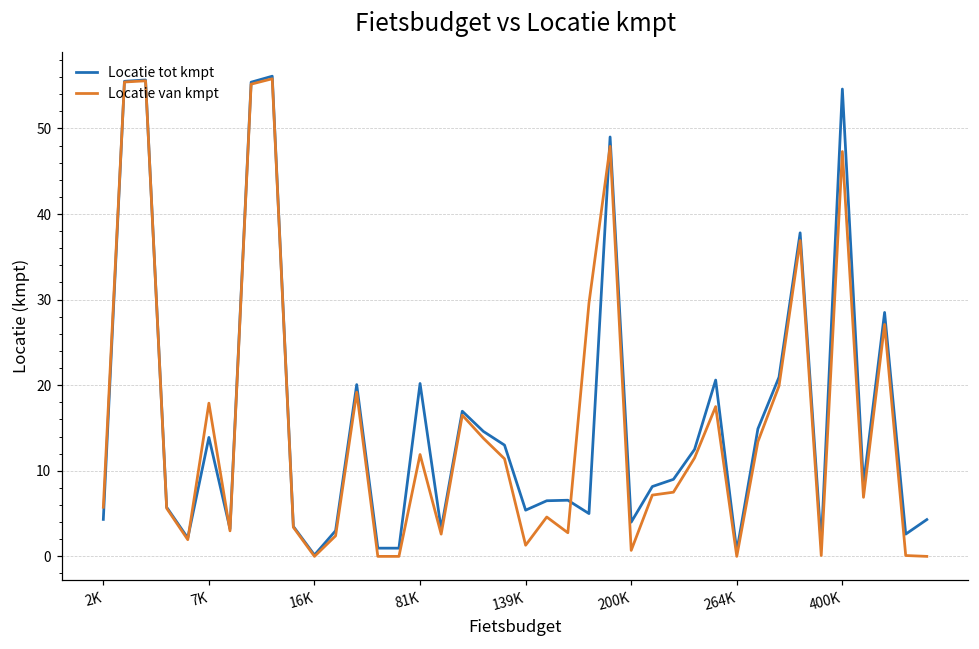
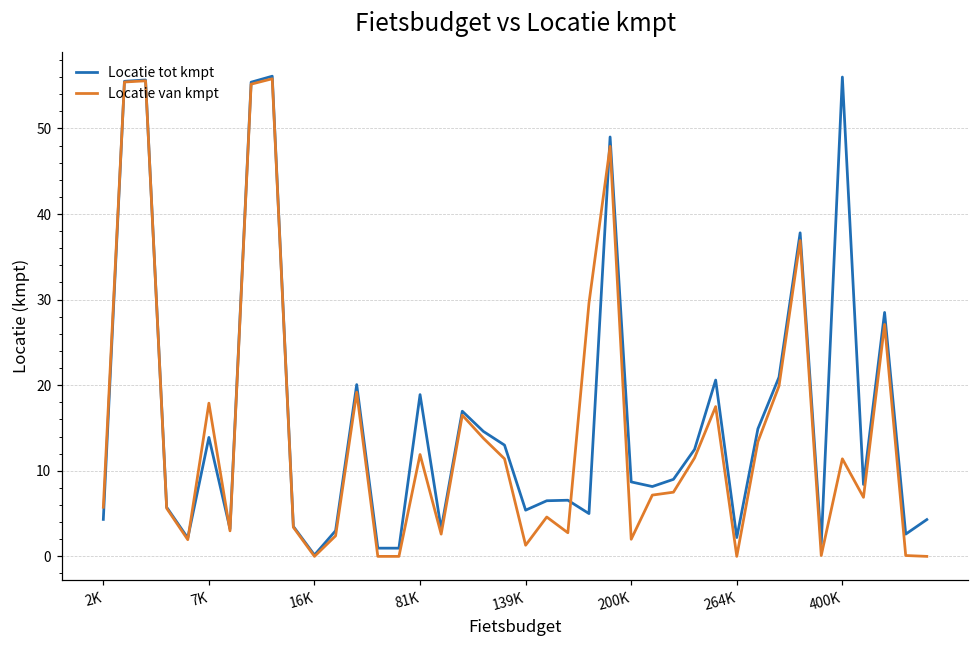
Locatie tot kmpt, 81K: 20 -> 19
Locatie tot kmpt, 200K: 4 -> 9
Locatie van kmpt, 200K: 1 -> 2
Locatie tot kmpt, 264K: 1 -> 2
Locatie tot kmpt, 400K: 55 -> 56
Locatie van kmpt, 400K: 47 -> 11
